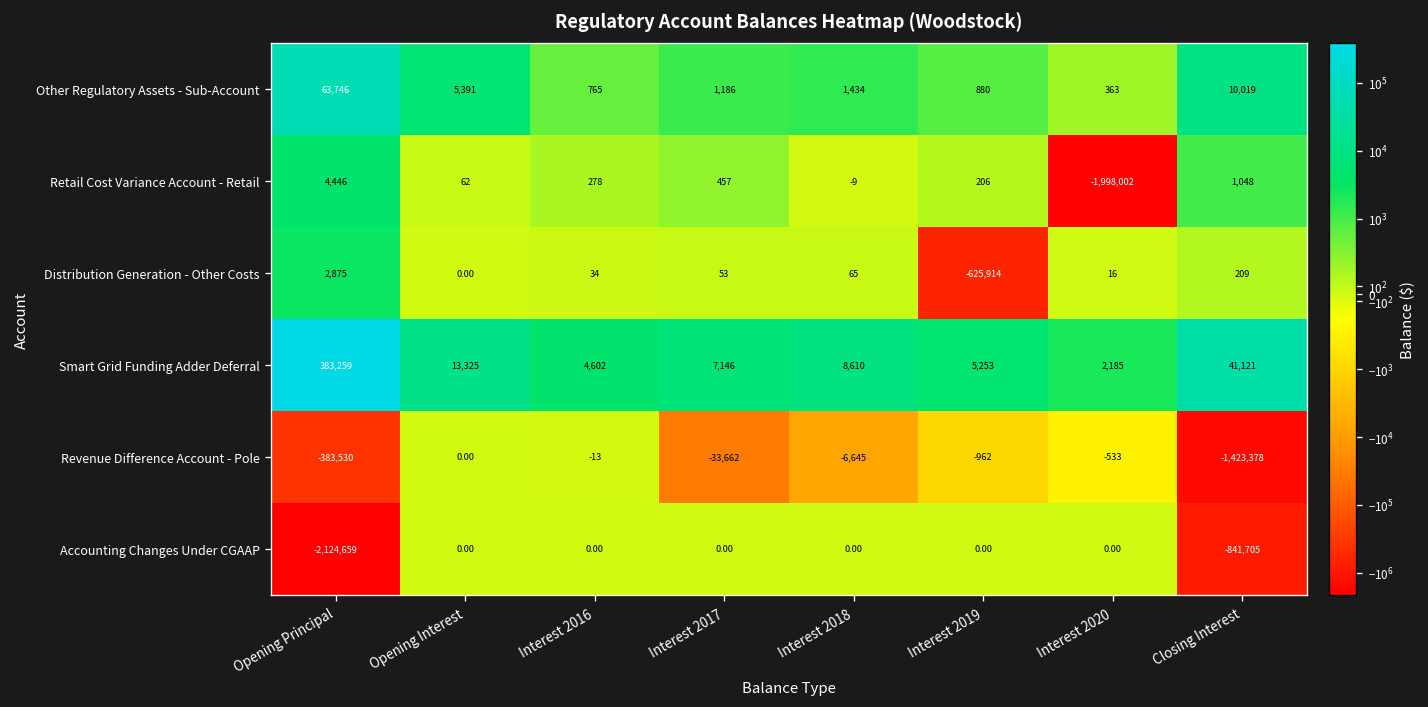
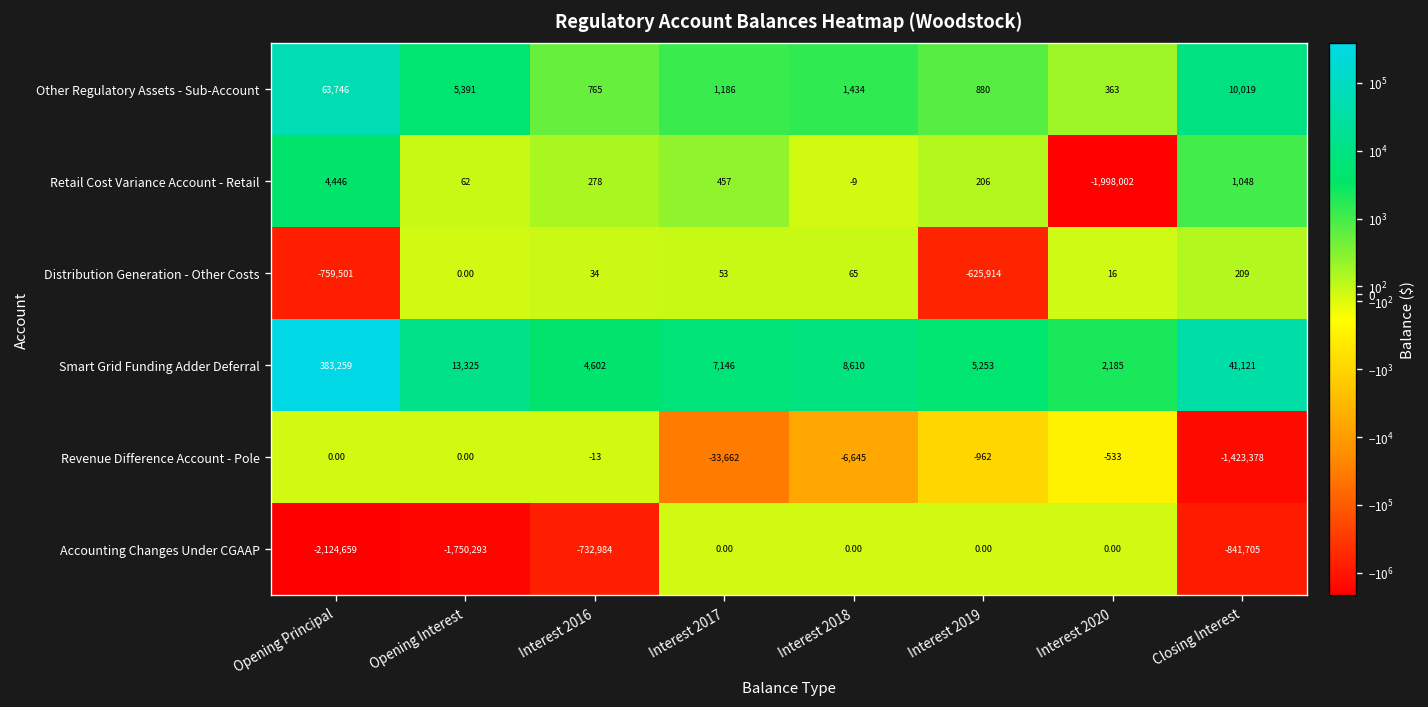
Distribution Generation - Other Costs, Opening Principal: 2,875 -> -759,501
Revenue Difference Account - Pole, Opening Principal: -383,530 -> 0.00
Accounting Changes Under CGAAP, Opening Interest: 0.00 -> -1,750,293
Accounting Changes Under CGAAP, Interest 2016: 0.00 -> -732,984
